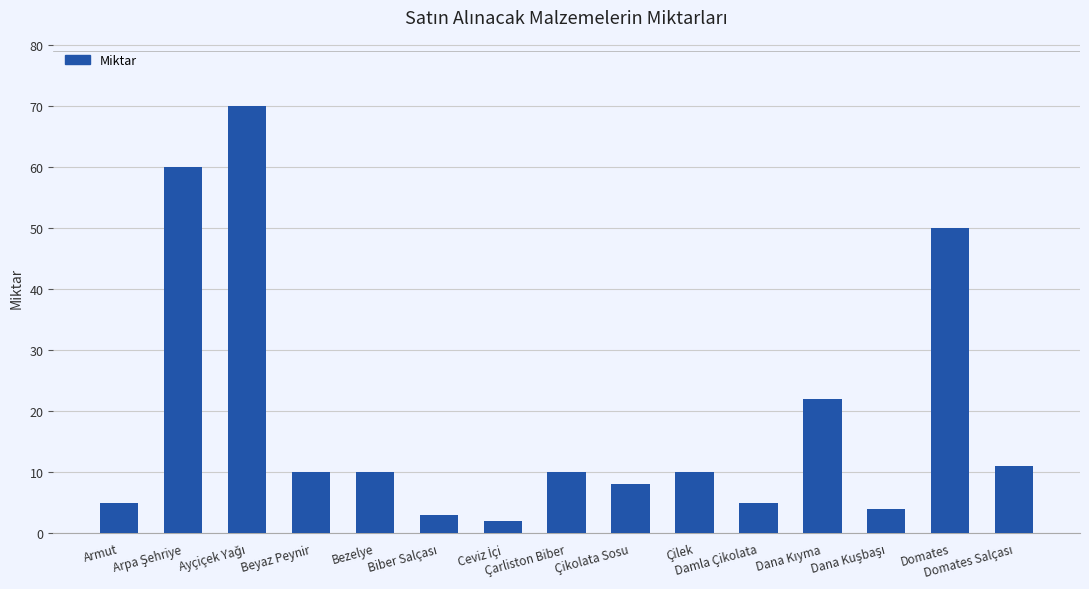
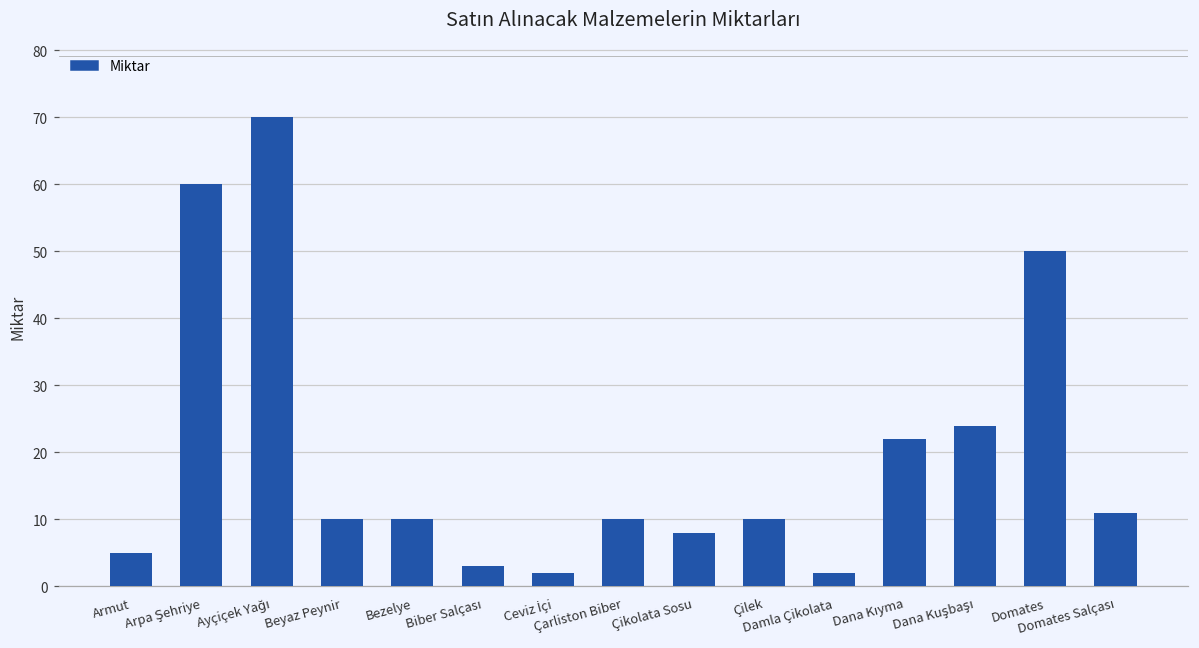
Damla Çikolata: 5 -> 2
Dana Kuşbaşı: 4 -> 24
